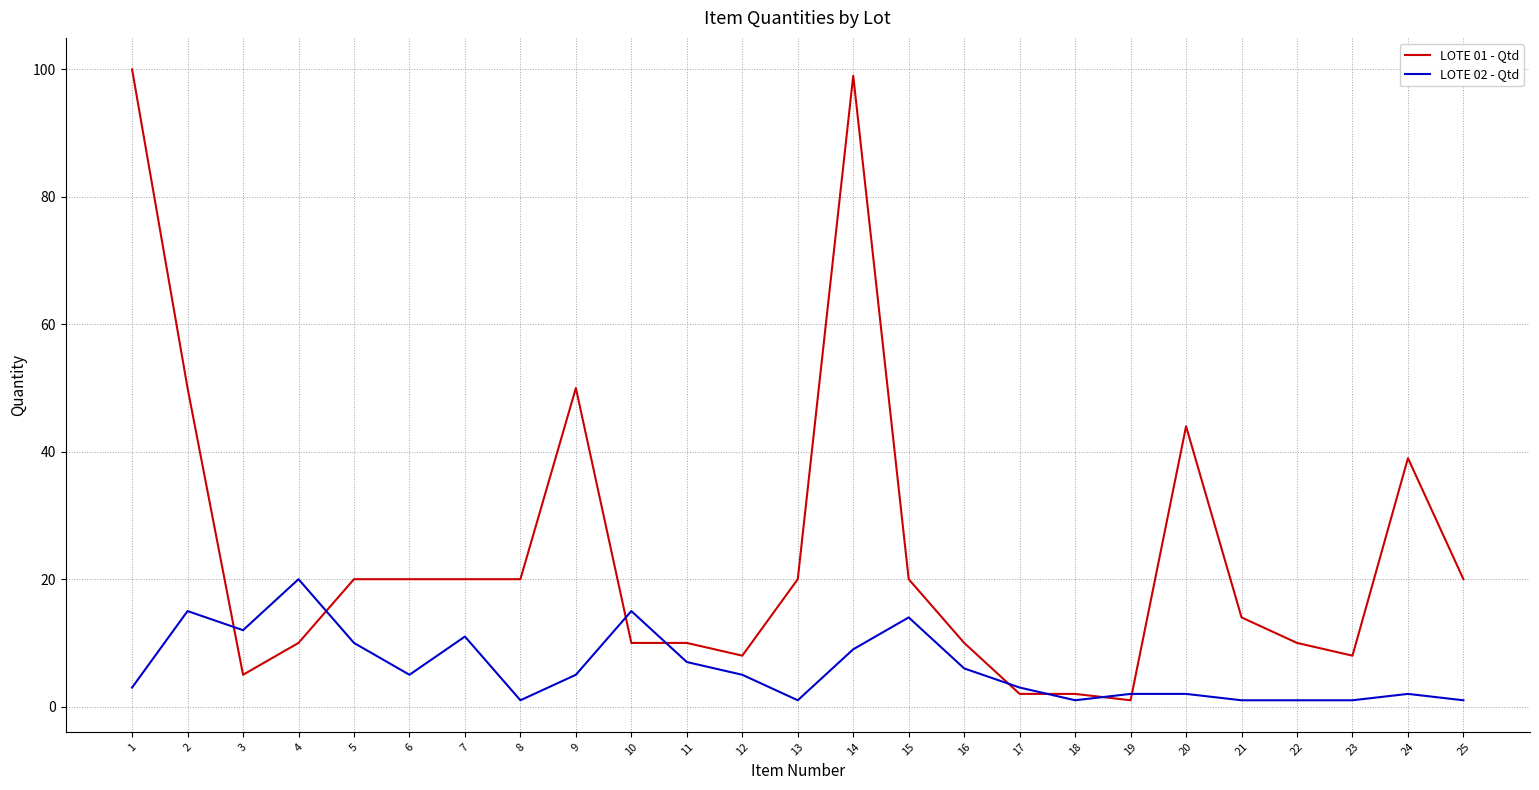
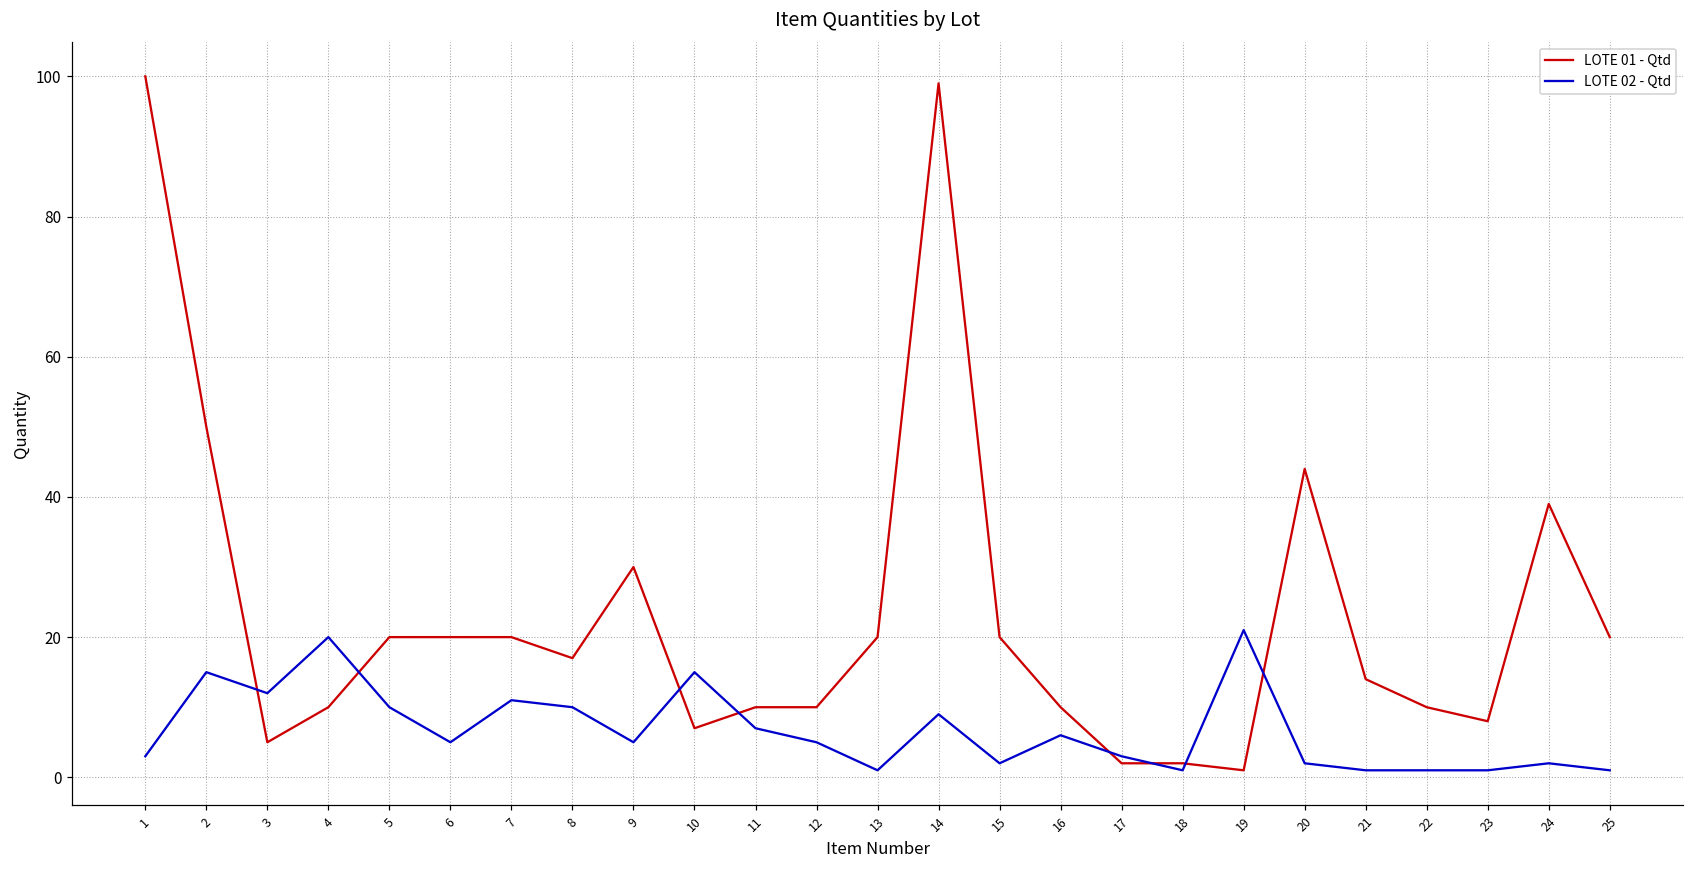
LOTE 01 - Qtd, 8: 20 -> 17
LOTE 02 - Qtd, 8: 1 -> 10
LOTE 01 - Qtd, 9: 50 -> 30
LOTE 01 - Qtd, 10: 10 -> 7
LOTE 01 - Qtd, 12: 8 -> 10
LOTE 02 - Qtd, 15: 14 -> 2
LOTE 02 - Qtd, 19: 2 -> 21
